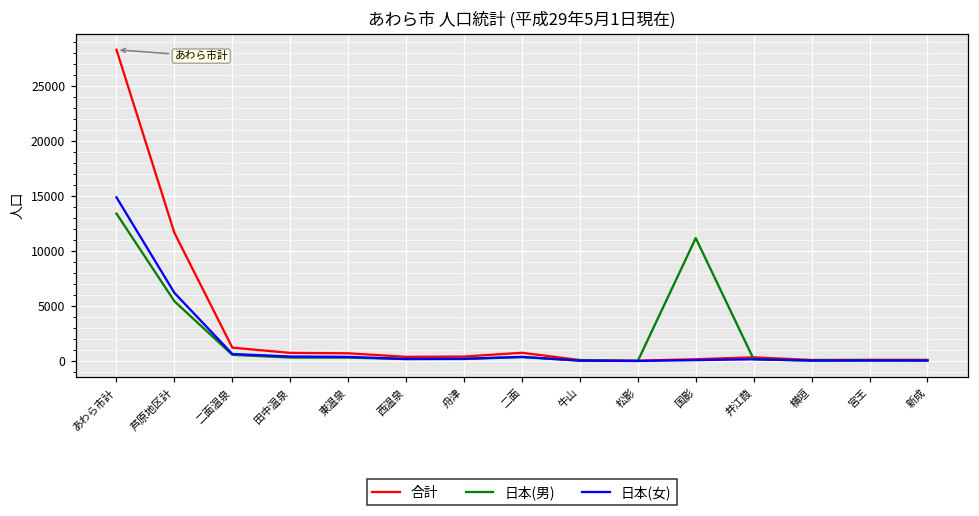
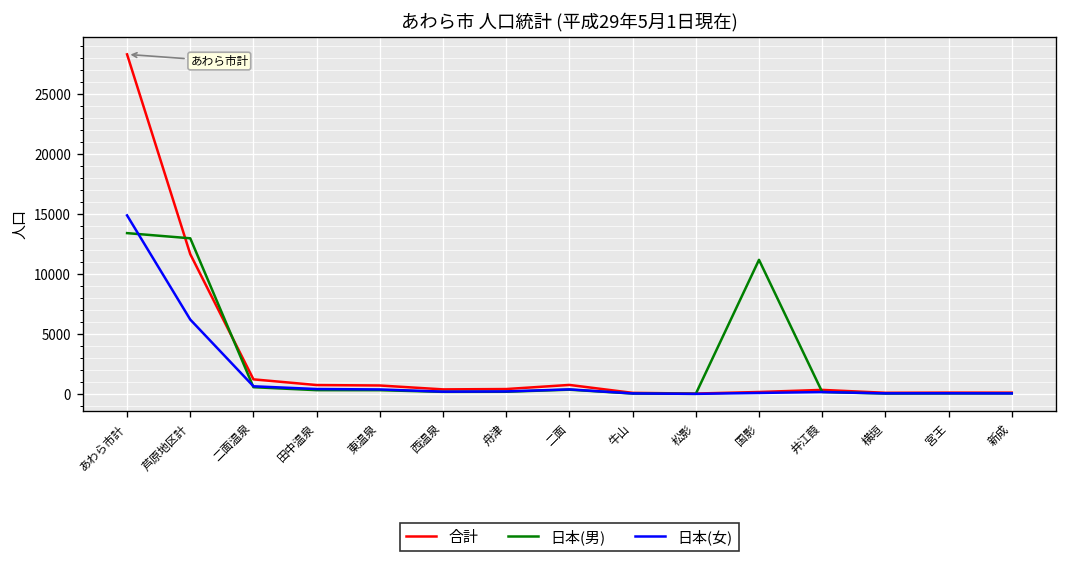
日本(男), 芦原地区計: 5000 -> 13000
